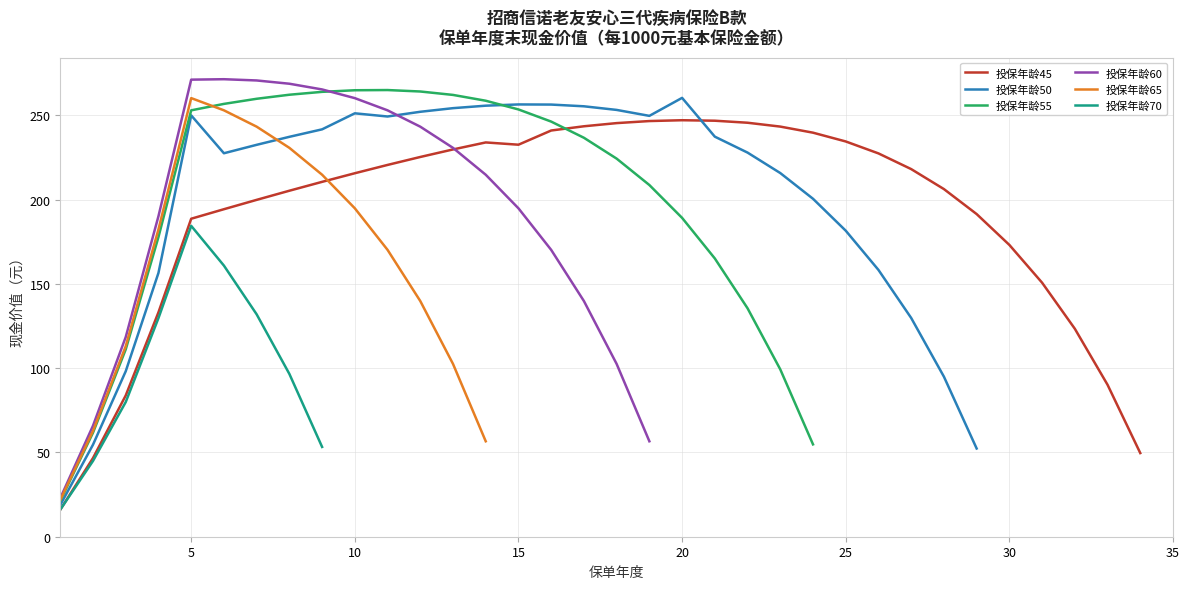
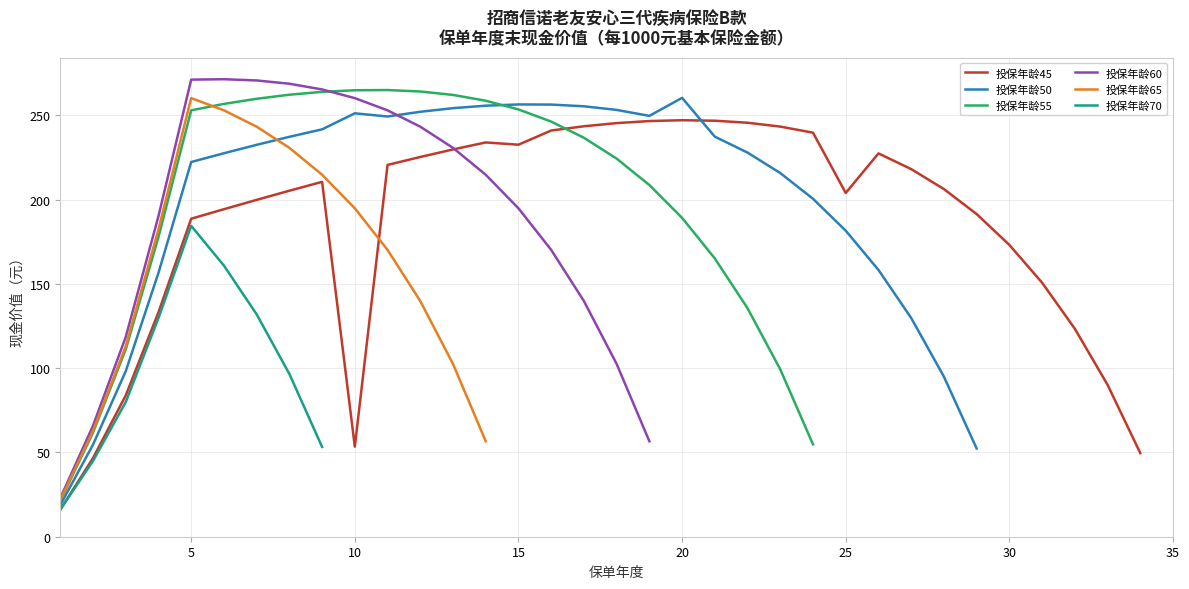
投保年龄50, 5: 250 -> 222
投保年龄45, 10: 216 -> 53
投保年龄45, 25: 235 -> 204
